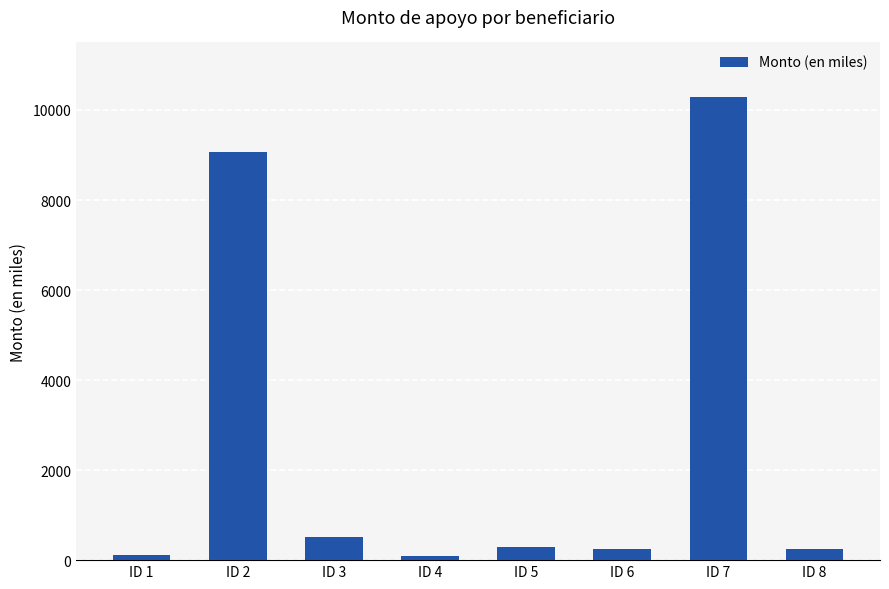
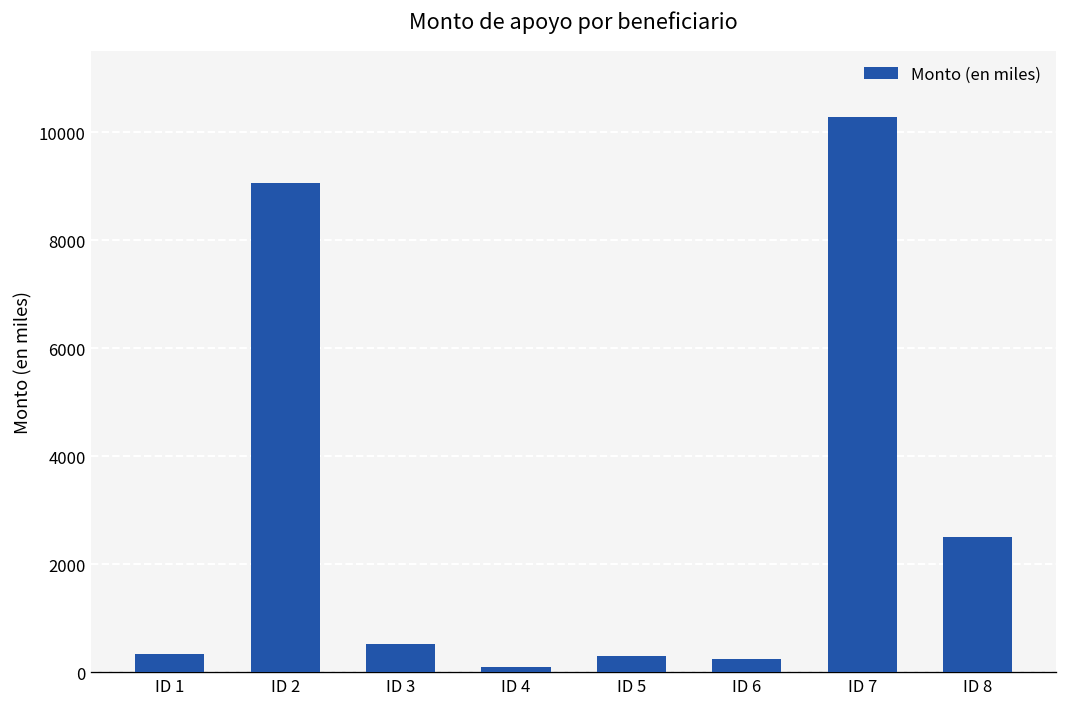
ID 1: 100 -> 300
ID 8: 300 -> 2500
